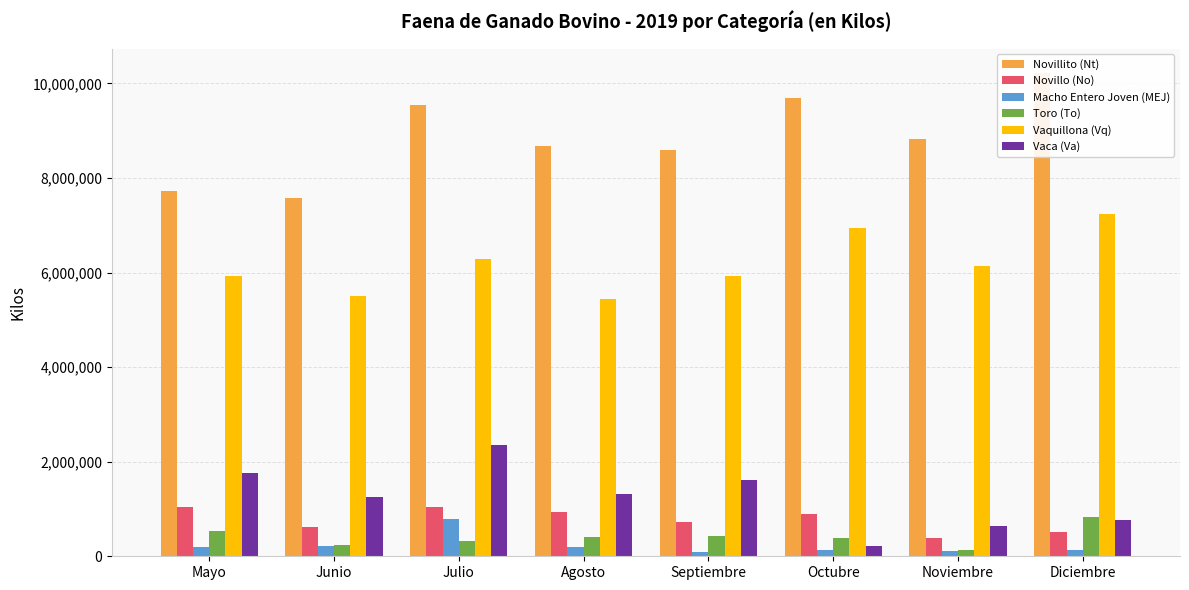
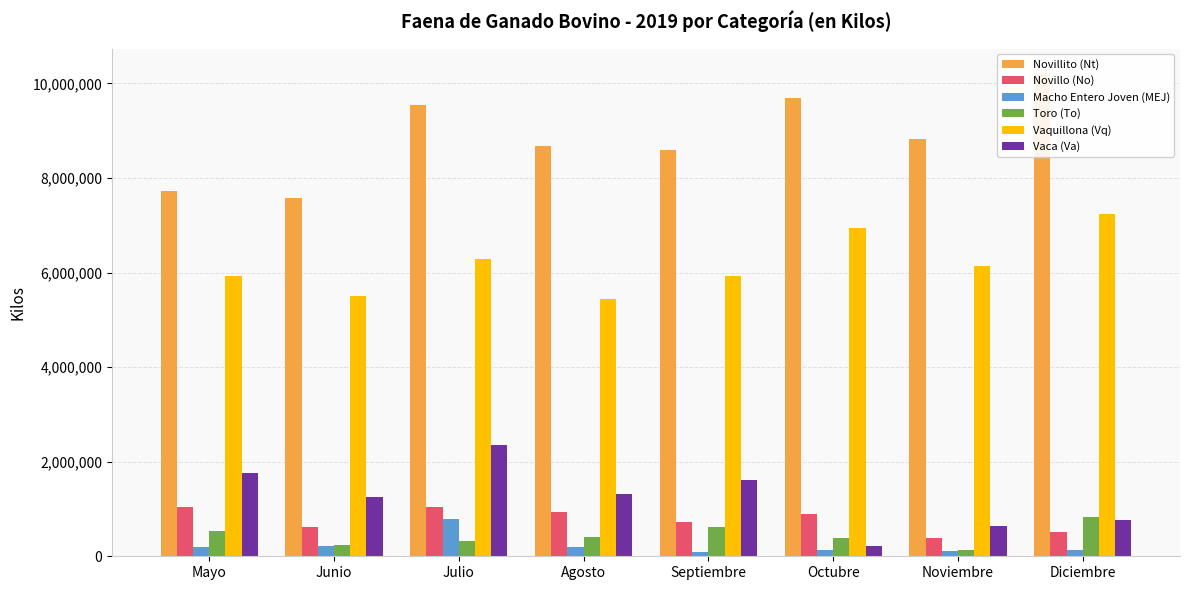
Toro (To), Septiembre: 400,000 -> 600,000
